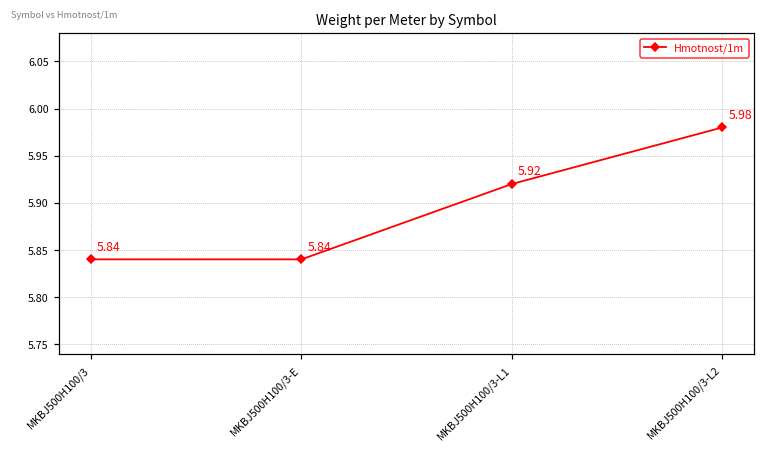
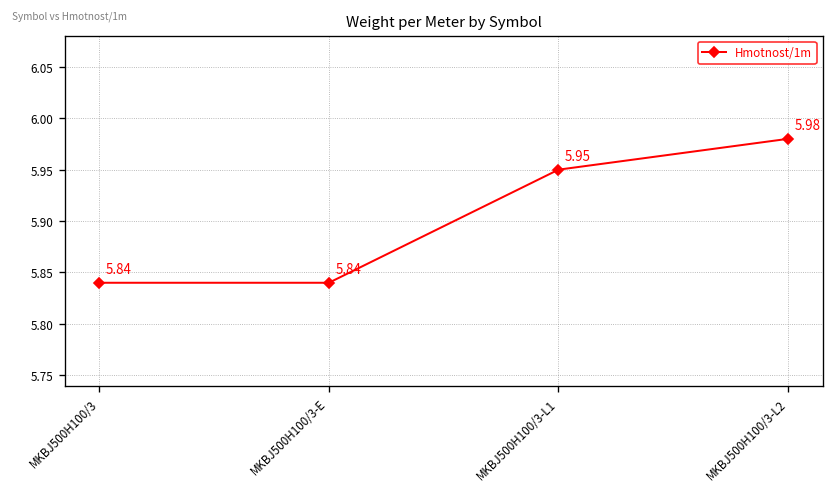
MKBJ500H100/3-L1: 5.92 -> 5.95
